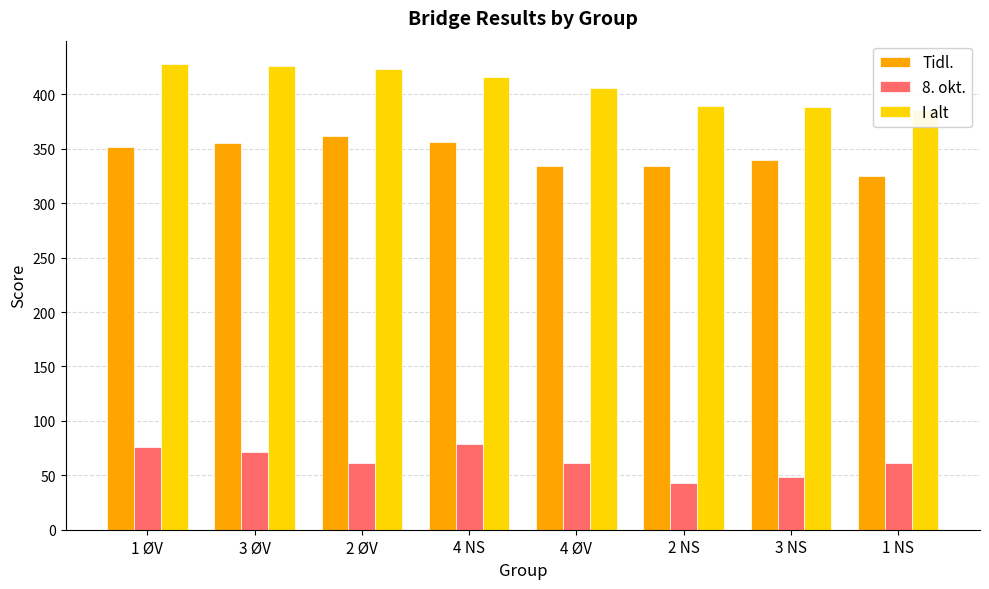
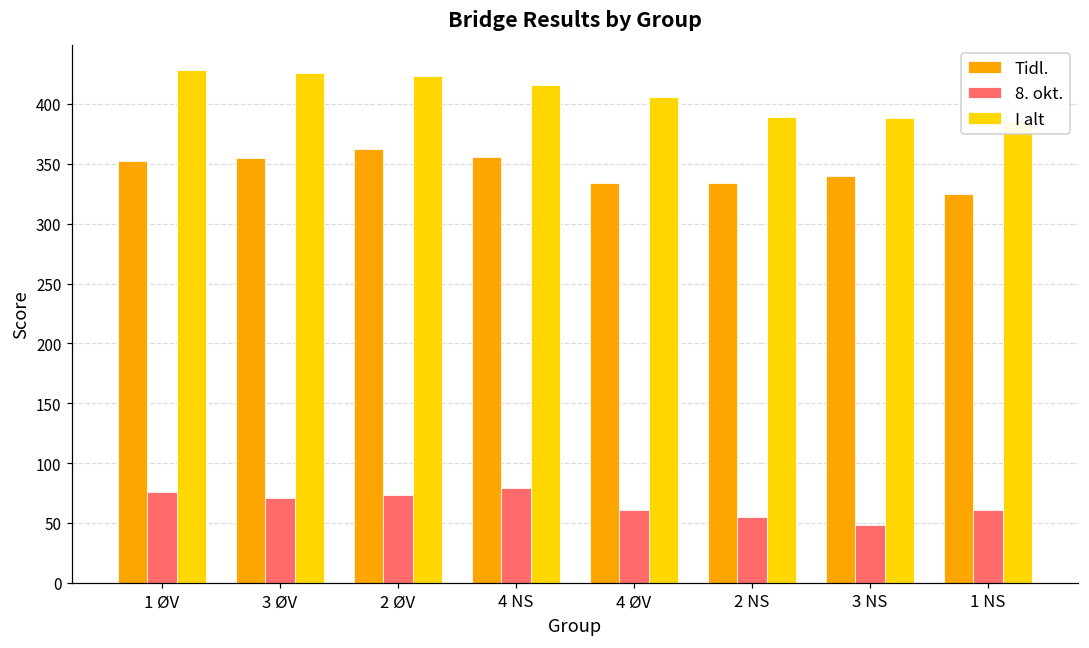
8. okt., 2 ØV: 61 -> 73
8. okt., 2 NS: 43 -> 55
